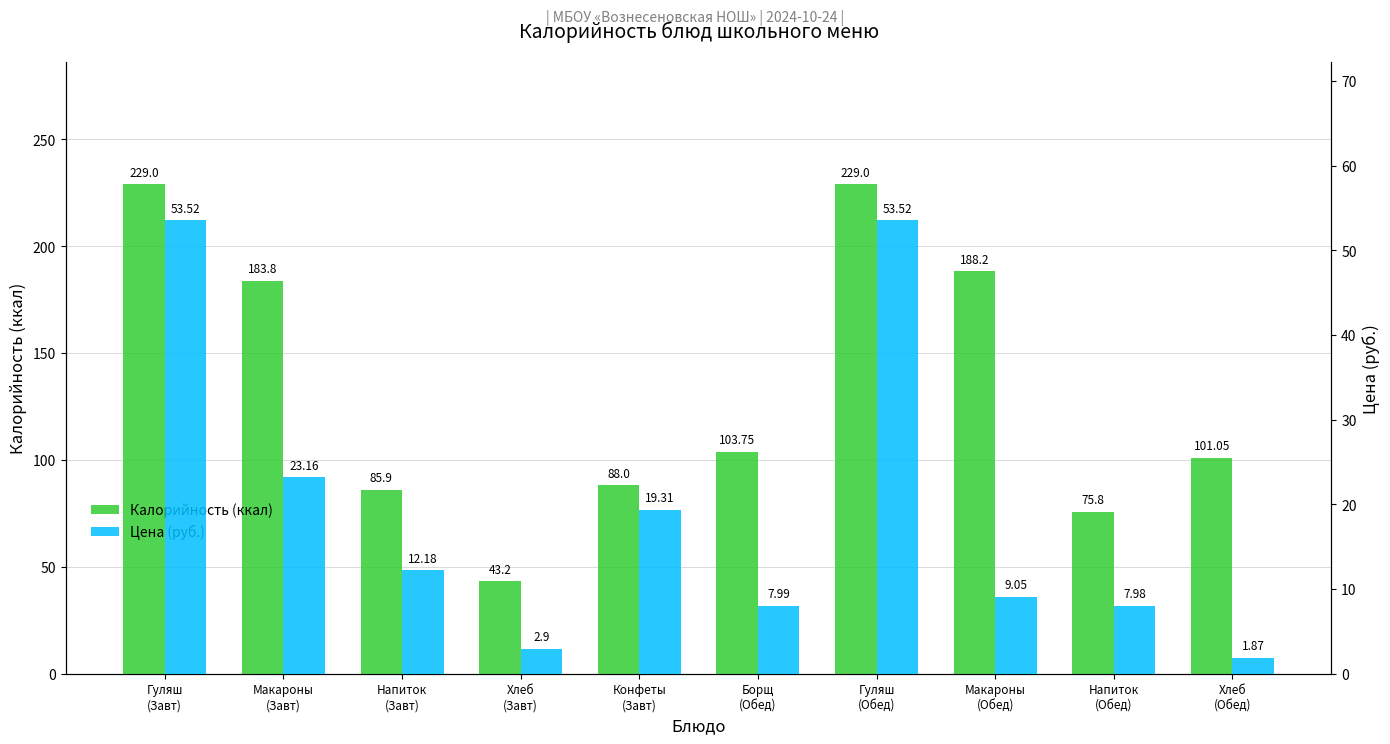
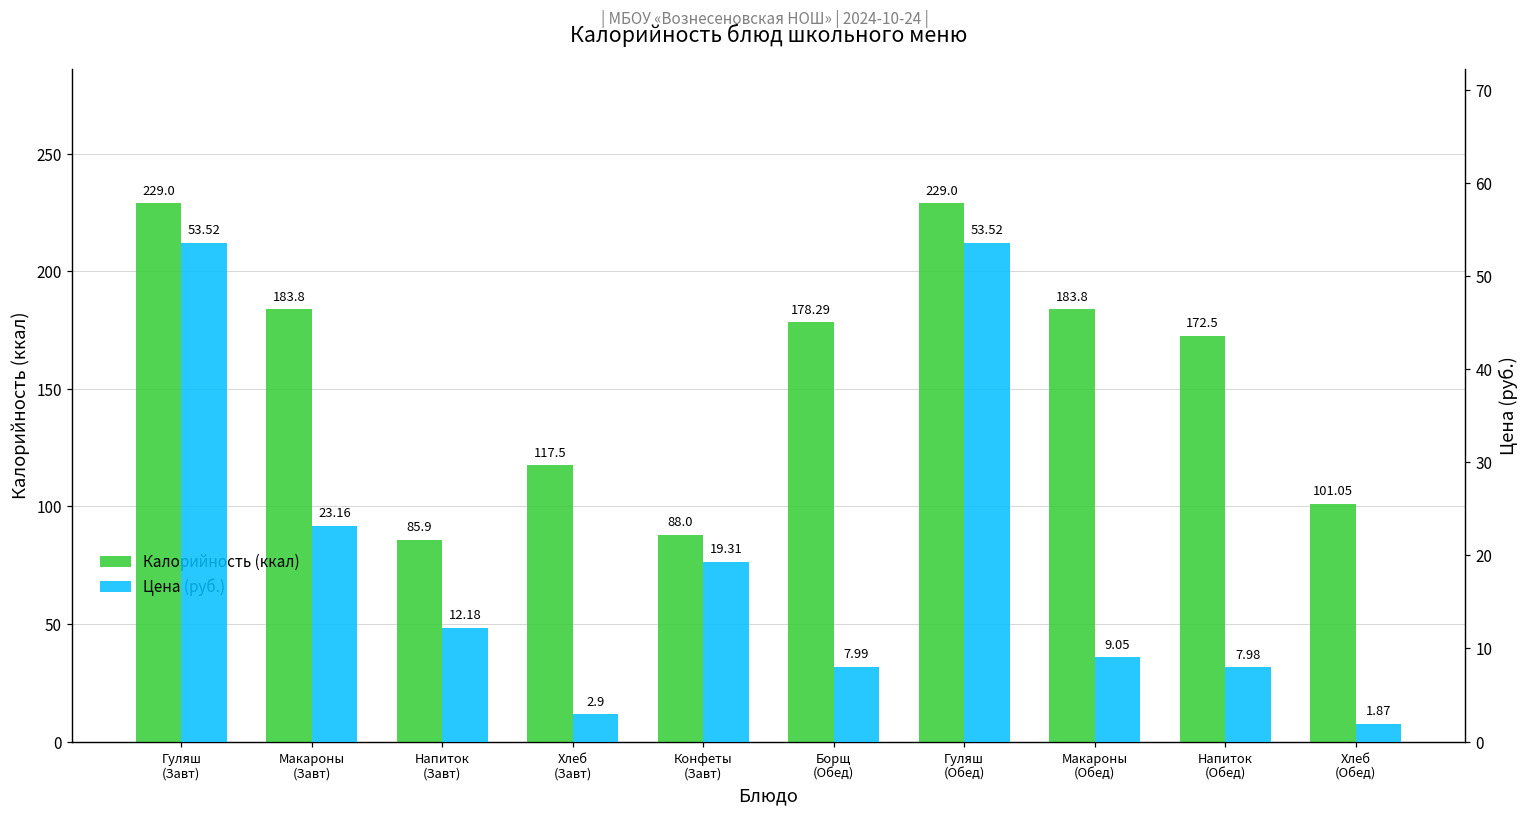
Калорийность (ккал), Хлеб (Завт): 43.2 -> 117.5
Калорийность (ккал), Борщ (Обед): 103.75 -> 178.29
Калорийность (ккал), Макароны (Обед): 188.2 -> 183.8
Калорийность (ккал), Напиток (Обед): 75.8 -> 172.5
